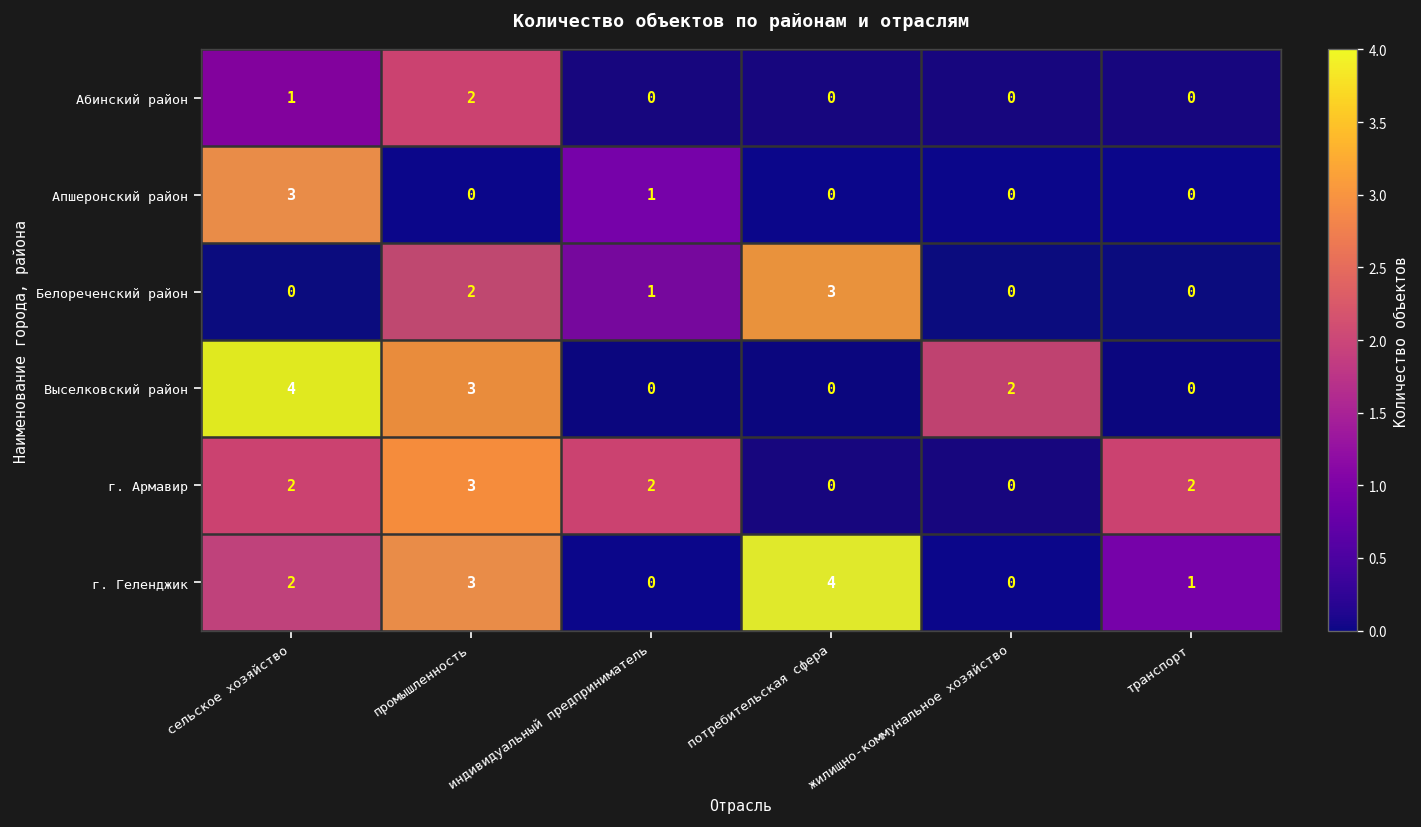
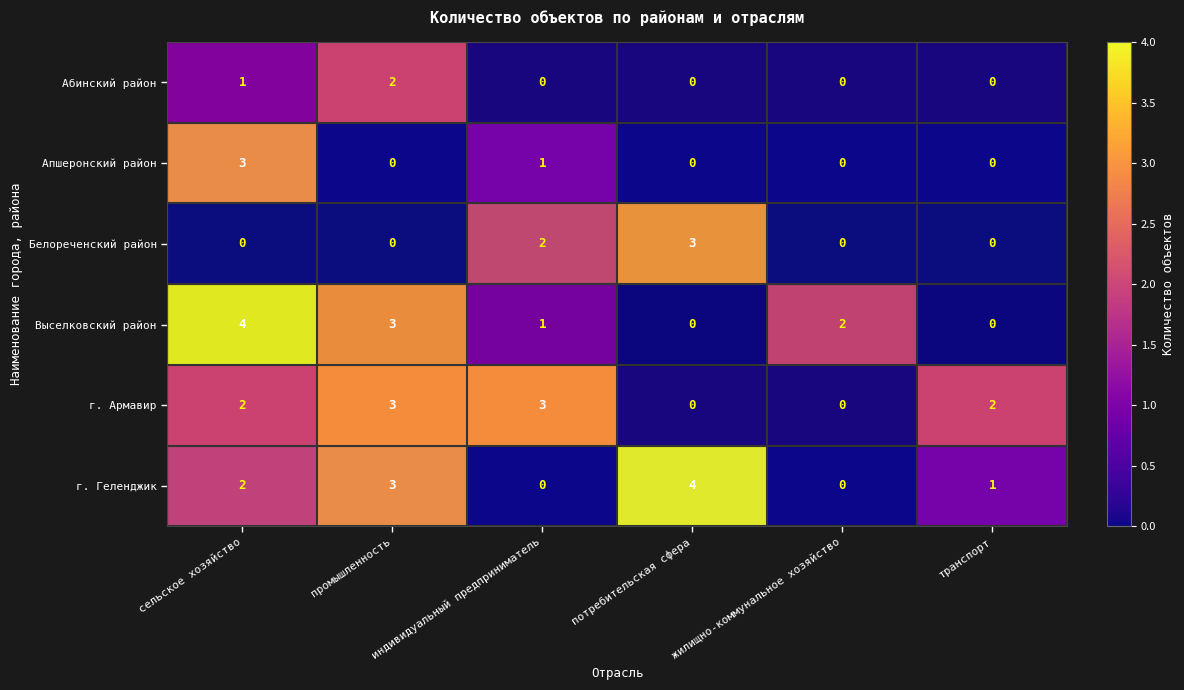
Белореченский район, промышленность: 2 -> 0
Белореченский район, индивидуальный предприниматель: 1 -> 2
Выселковский район, индивидуальный предприниматель: 0 -> 1
г. Армавир, индивидуальный предприниматель: 2 -> 3
